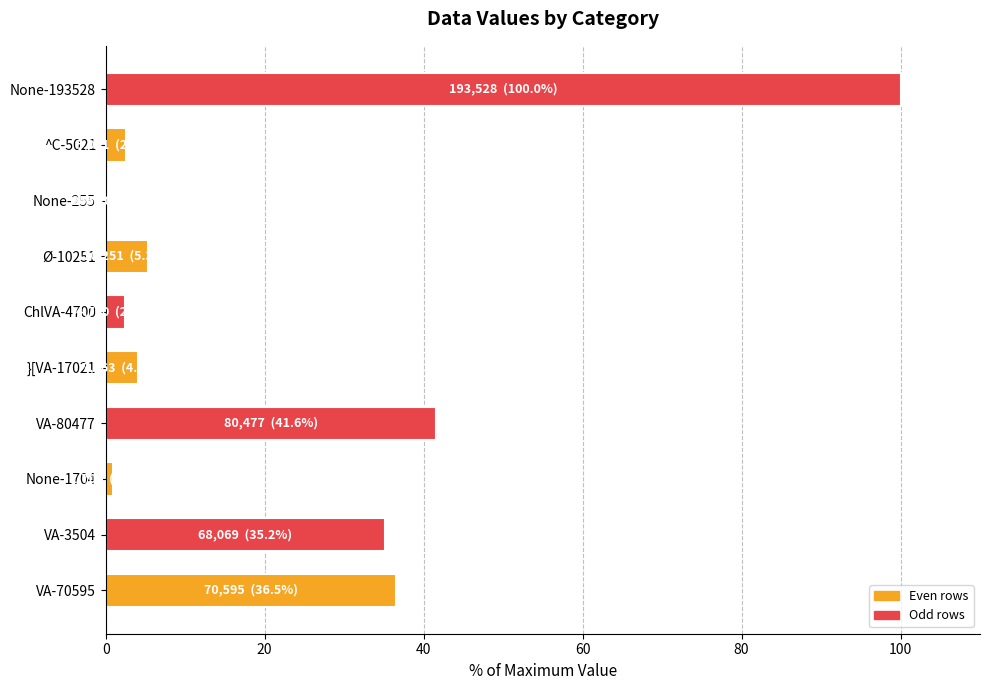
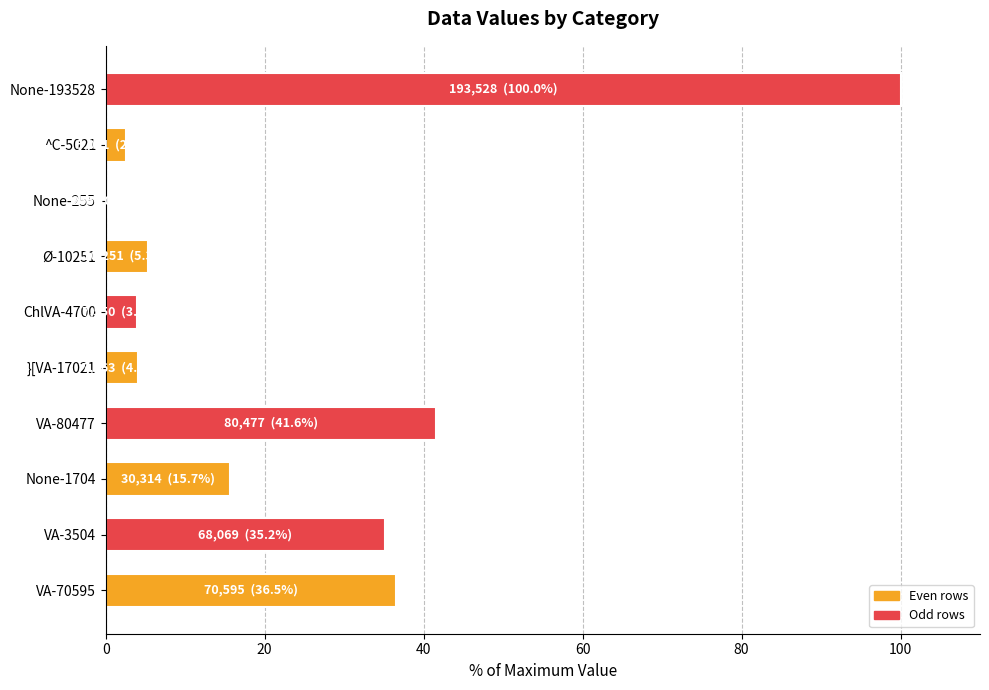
ChlVA-4700: 2 -> 4
None-1704: 1 -> 16
